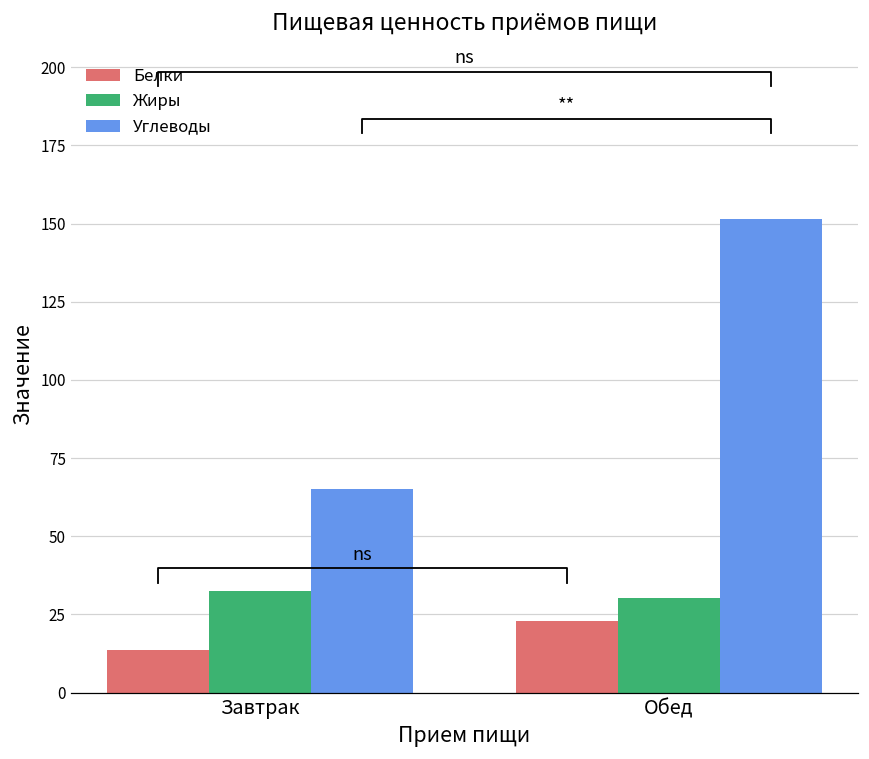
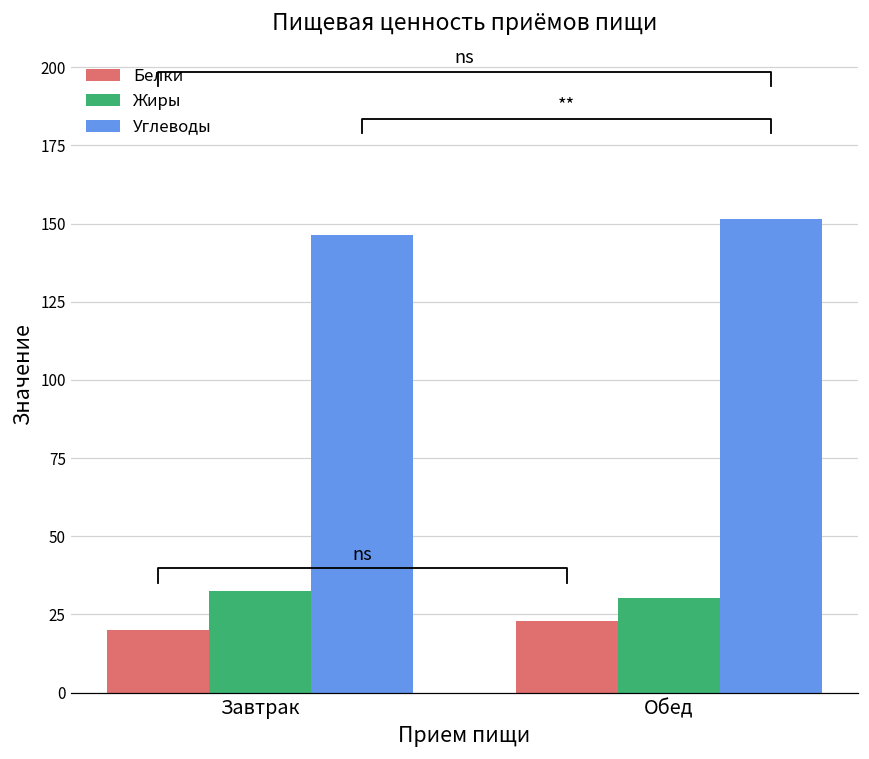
Белки, Завтрак: 14 -> 20
Углеводы, Завтрак: 65 -> 146
